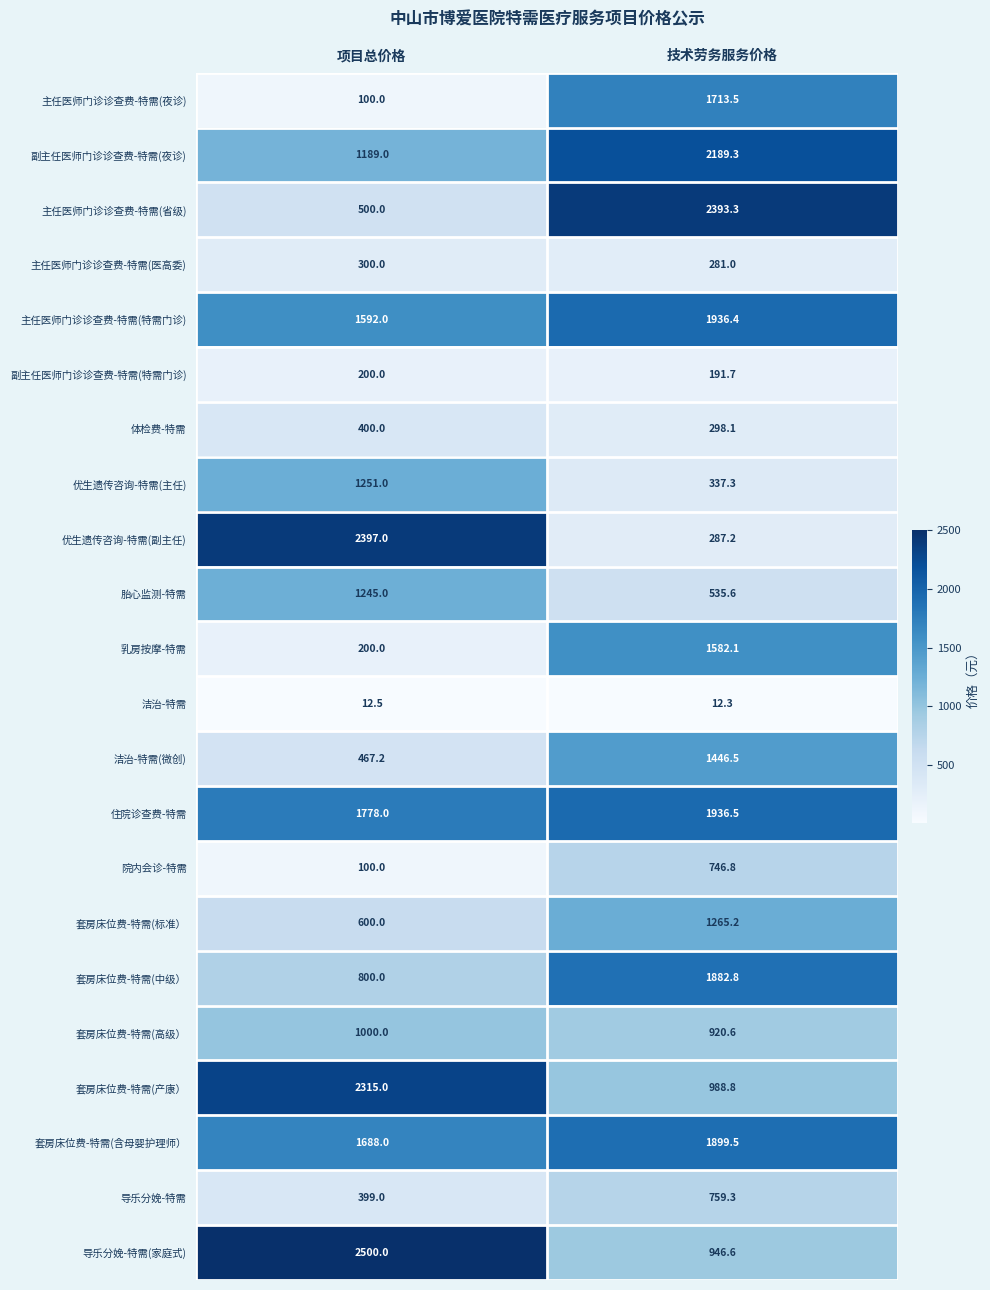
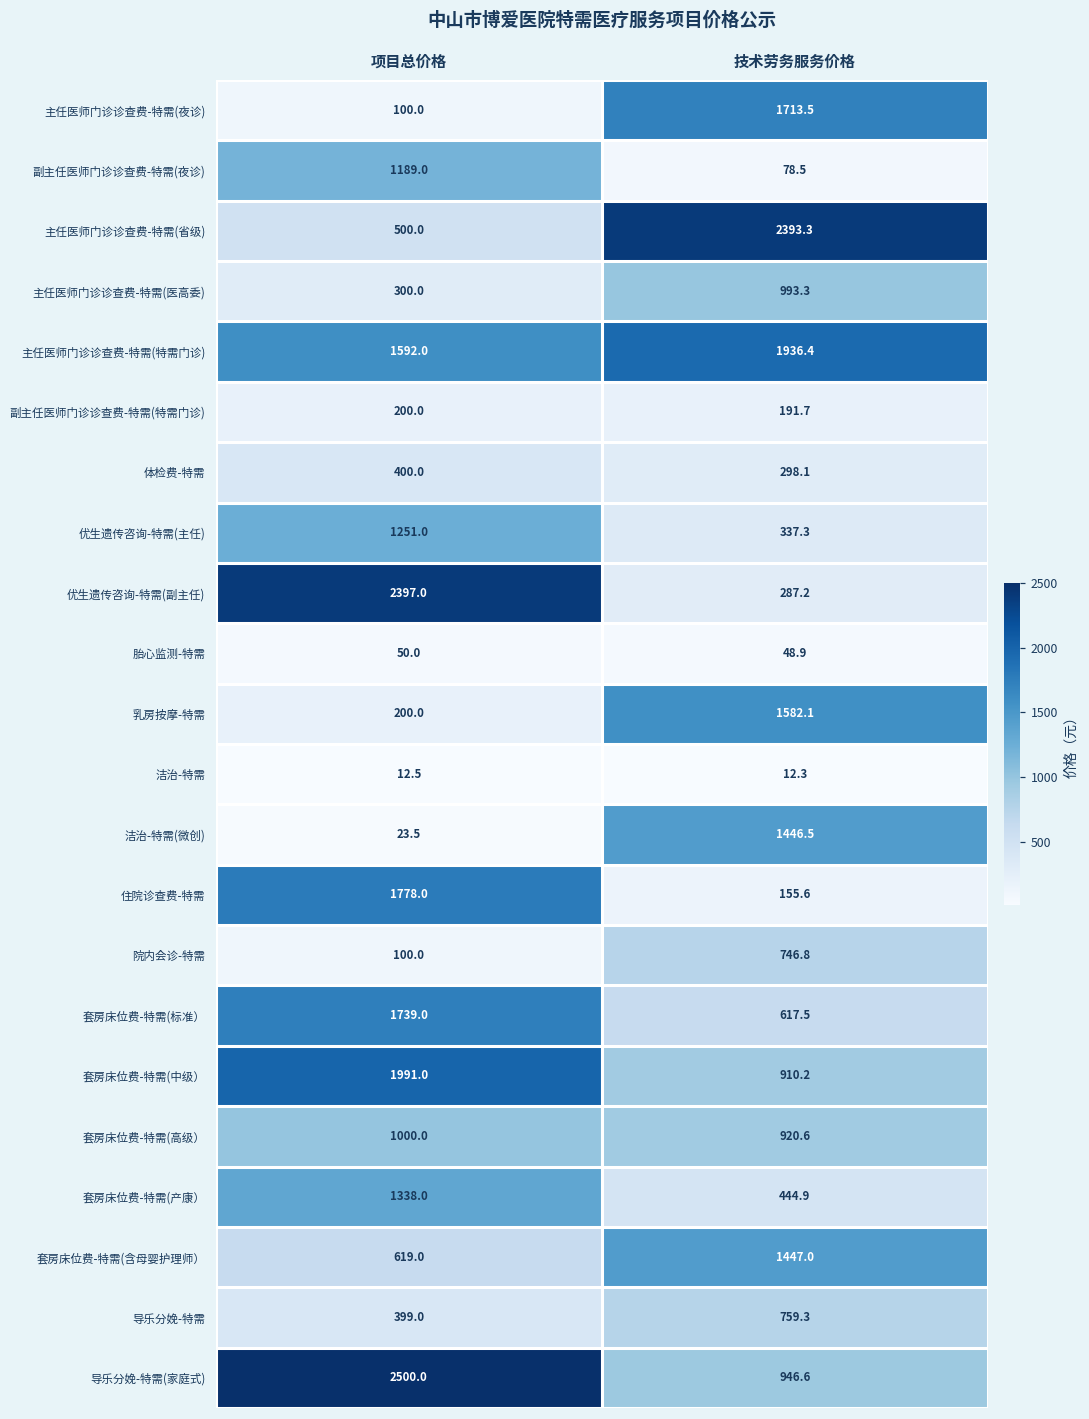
副主任医师门诊诊查费-特需(夜诊), 技术劳务服务价格: 2189.3 -> 78.5
主任医师门诊诊查费-特需(医高委), 技术劳务服务价格: 281.0 -> 993.3
胎心监测-特需, 项目总价格: 1245.0 -> 50.0
胎心监测-特需, 技术劳务服务价格: 535.6 -> 48.9
洁治-特需(微创), 项目总价格: 467.2 -> 23.5
住院诊查费-特需, 技术劳务服务价格: 1936.5 -> 155.6
套房床位费-特需(标准）, 项目总价格: 600.0 -> 1739.0
套房床位费-特需(标准）, 技术劳务服务价格: 1265.2 -> 617.5
套房床位费-特需(中级）, 项目总价格: 800.0 -> 1991.0
套房床位费-特需(中级）, 技术劳务服务价格: 1882.8 -> 910.2
套房床位费-特需(产康）, 项目总价格: 2315.0 -> 1338.0
套房床位费-特需(产康）, 技术劳务服务价格: 988.8 -> 444.9
套房床位费-特需(含母婴护理师）, 项目总价格: 1688.0 -> 619.0
套房床位费-特需(含母婴护理师）, 技术劳务服务价格: 1899.5 -> 1447.0
